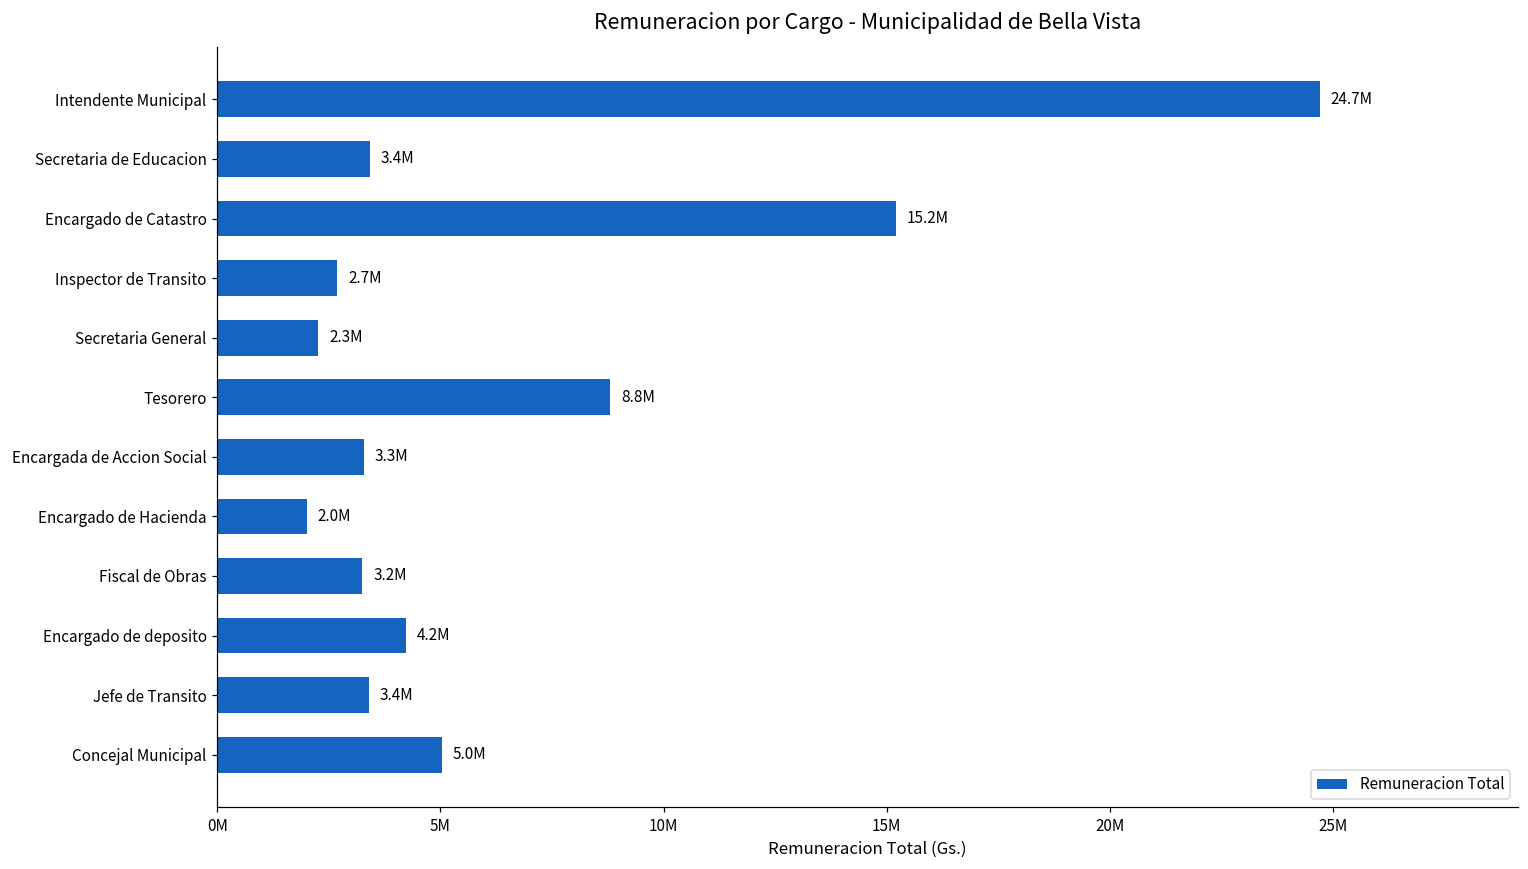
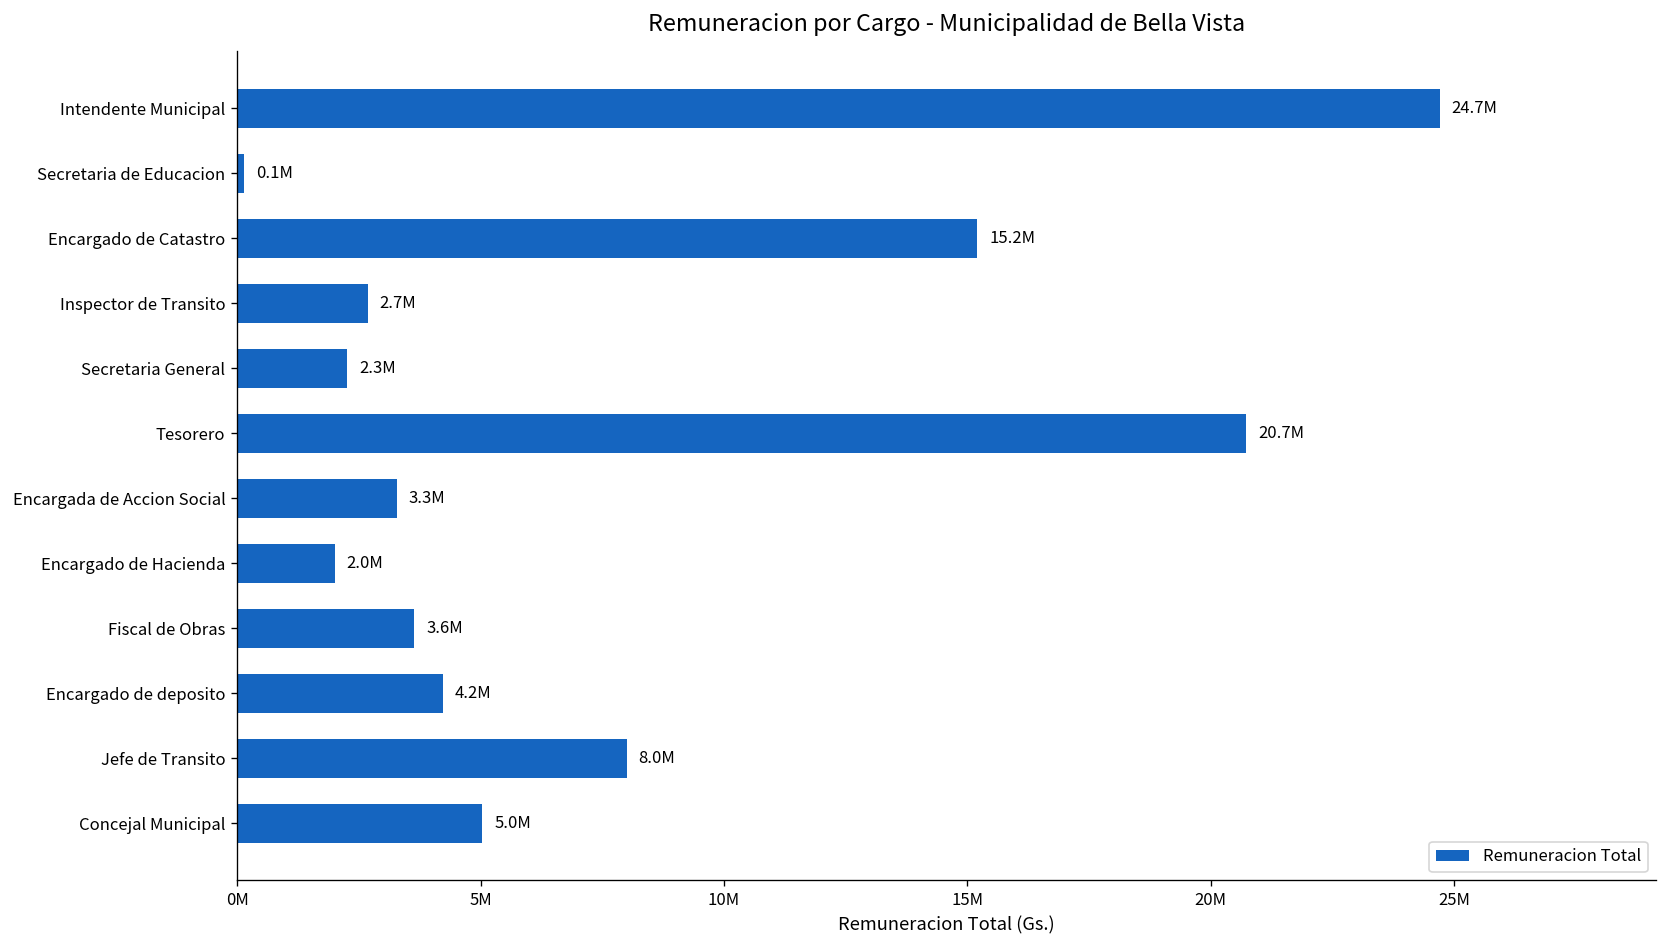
Secretaria de Educacion: 3.4M -> 0.1M
Tesorero: 8.8M -> 20.7M
Fiscal de Obras: 3.2M -> 3.6M
Jefe de Transito: 3.4M -> 8.0M
